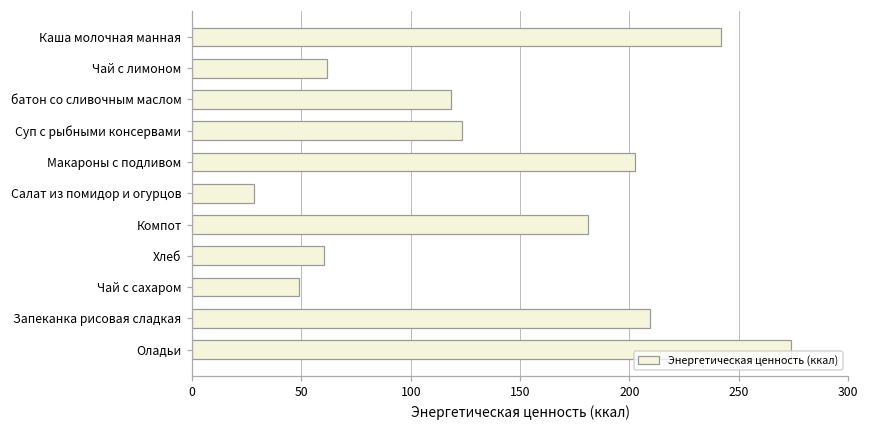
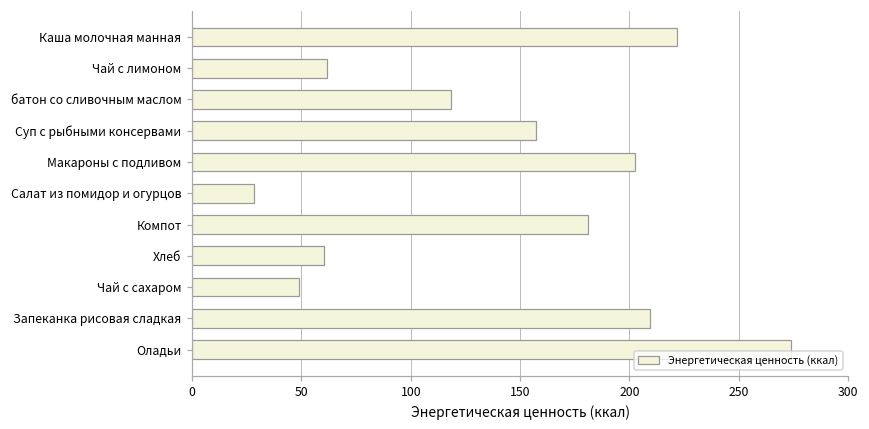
Каша молочная манная: 242 -> 222
Суп с рыбными консервами: 123 -> 157
